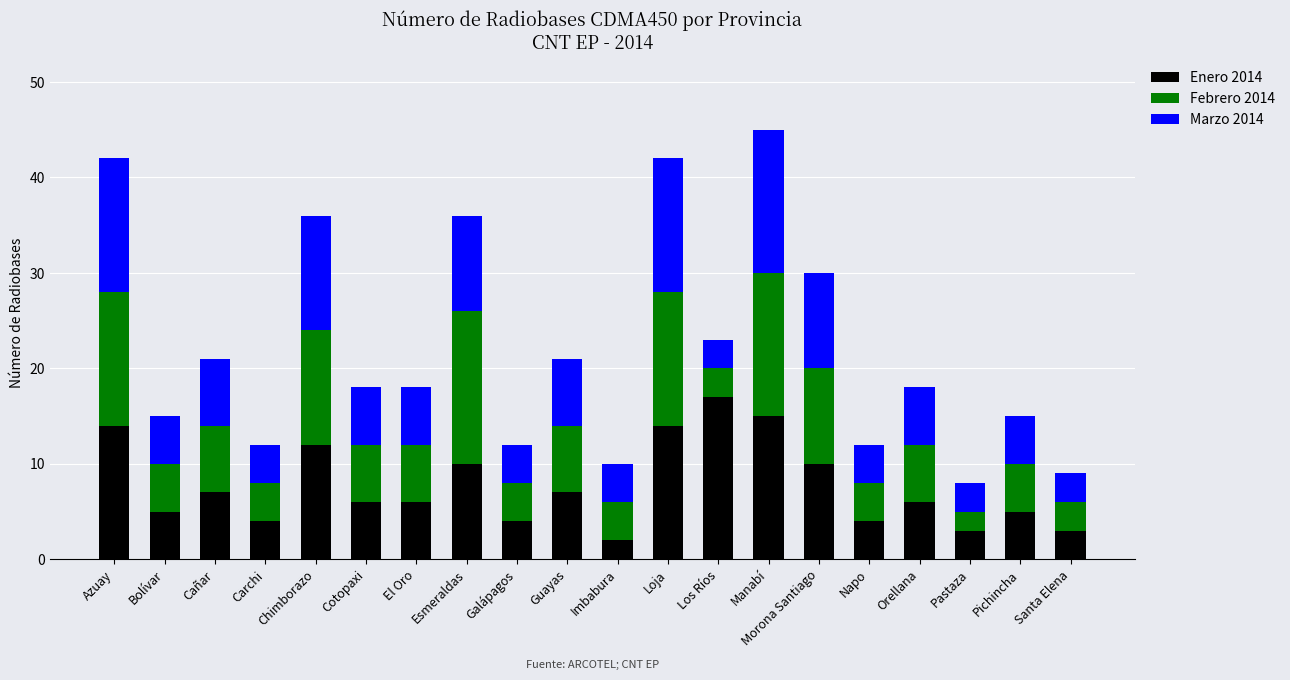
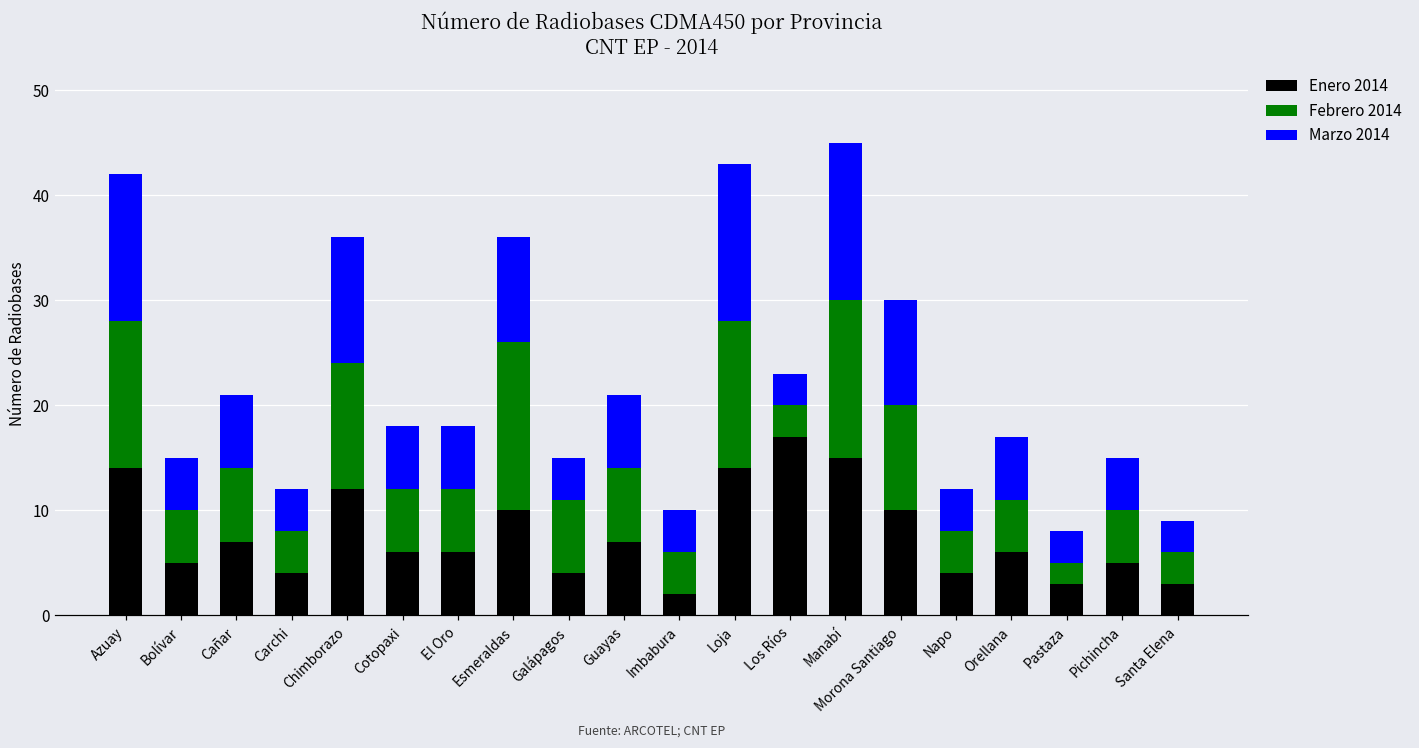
Febrero 2014, Galápagos: 4 -> 7
Marzo 2014, Loja: 14 -> 15
Febrero 2014, Orellana: 6 -> 5
